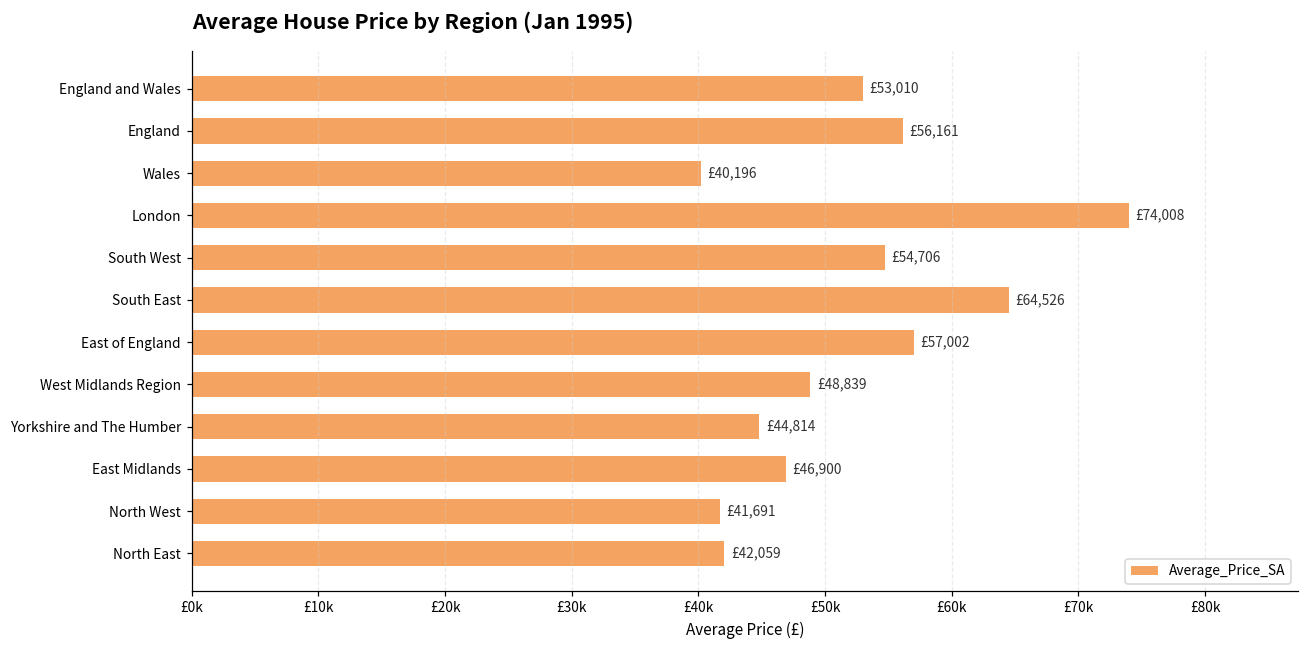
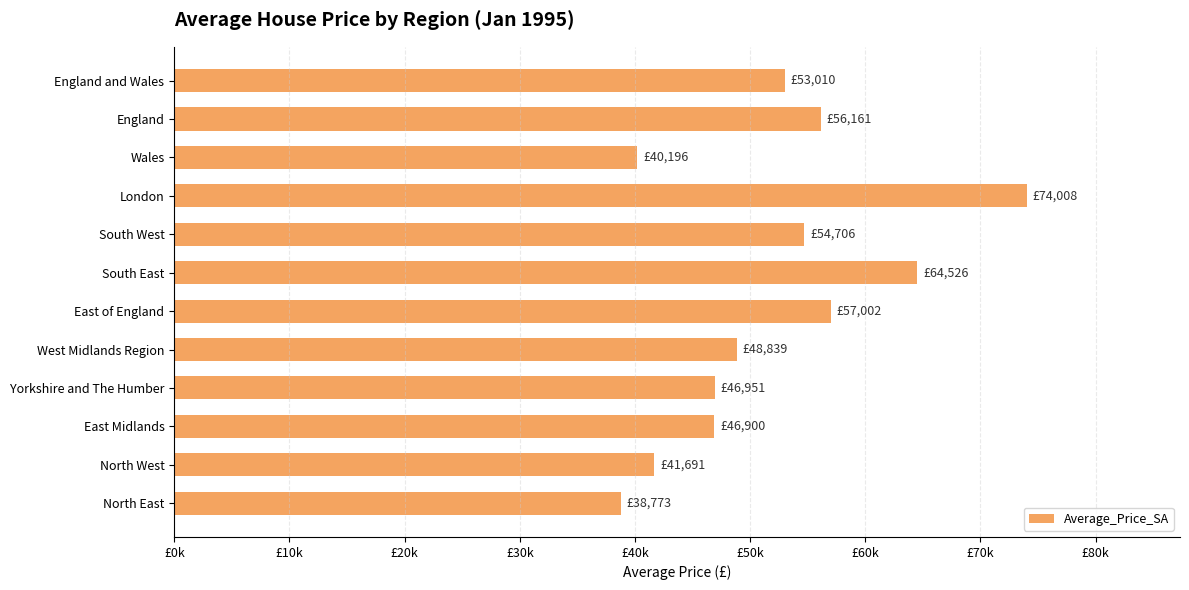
Yorkshire and The Humber: £44,814 -> £46,951
North East: £42,059 -> £38,773
